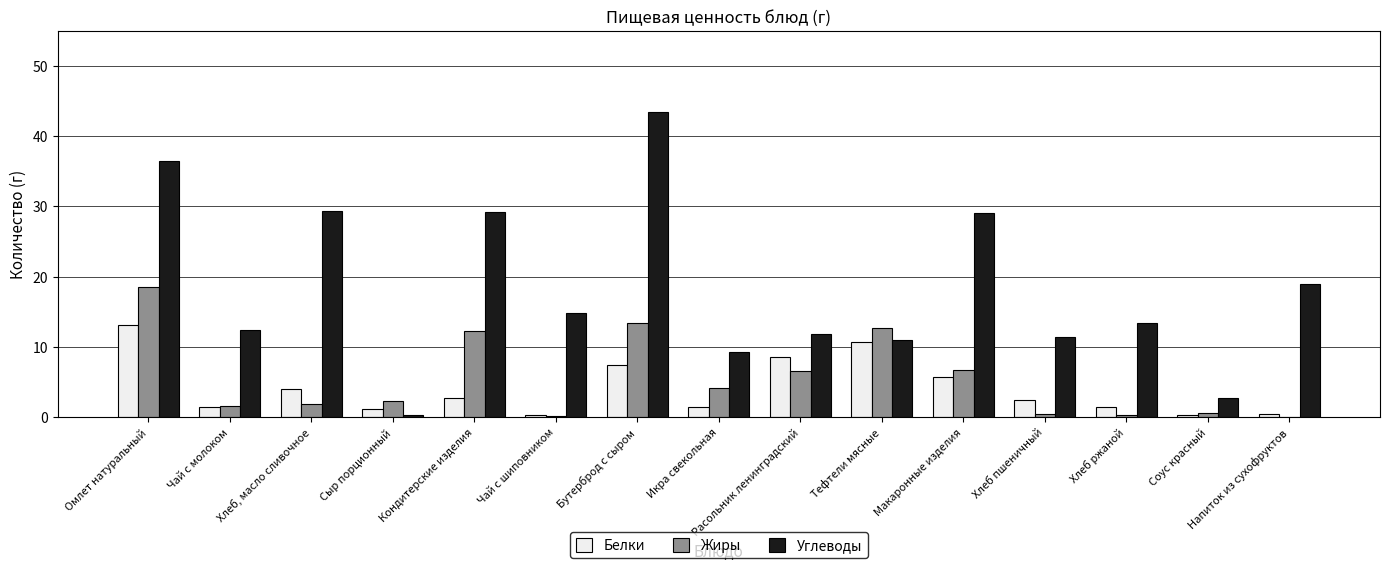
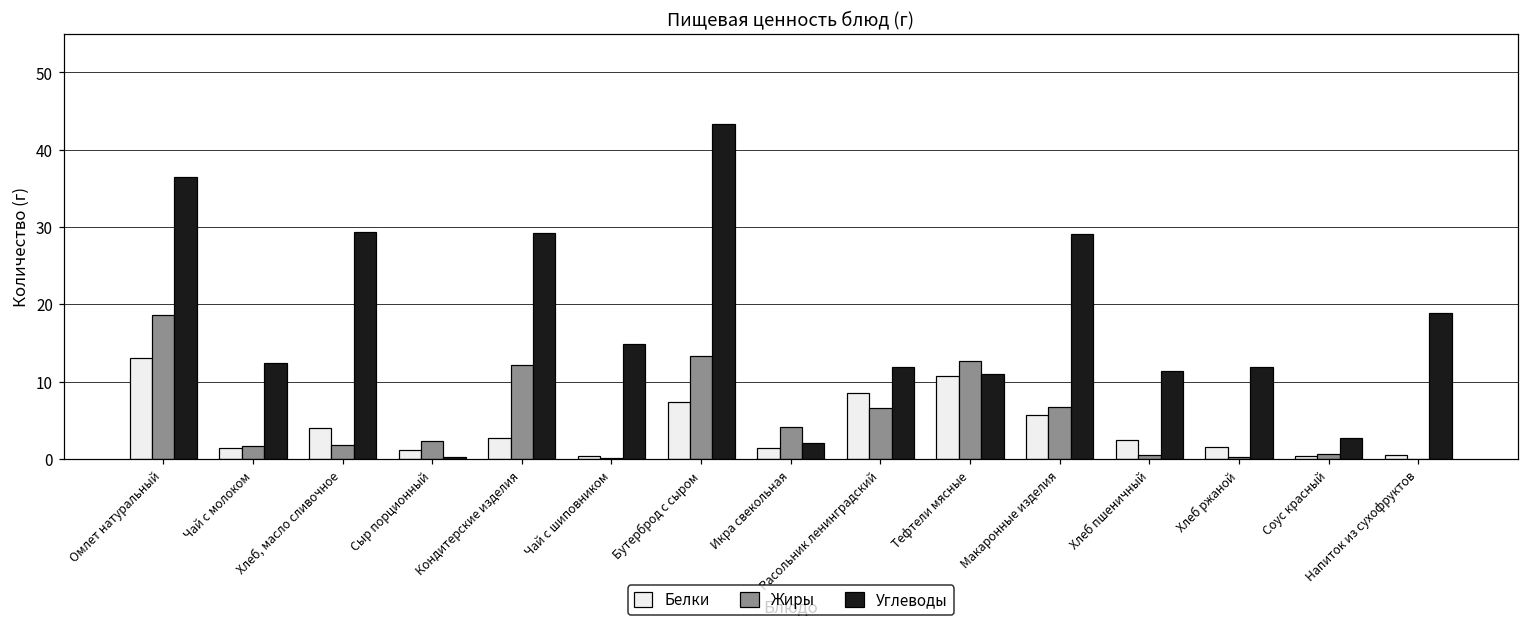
Углеводы, Икра свекольная: 9 -> 2
Углеводы, Хлеб ржаной: 13 -> 12
